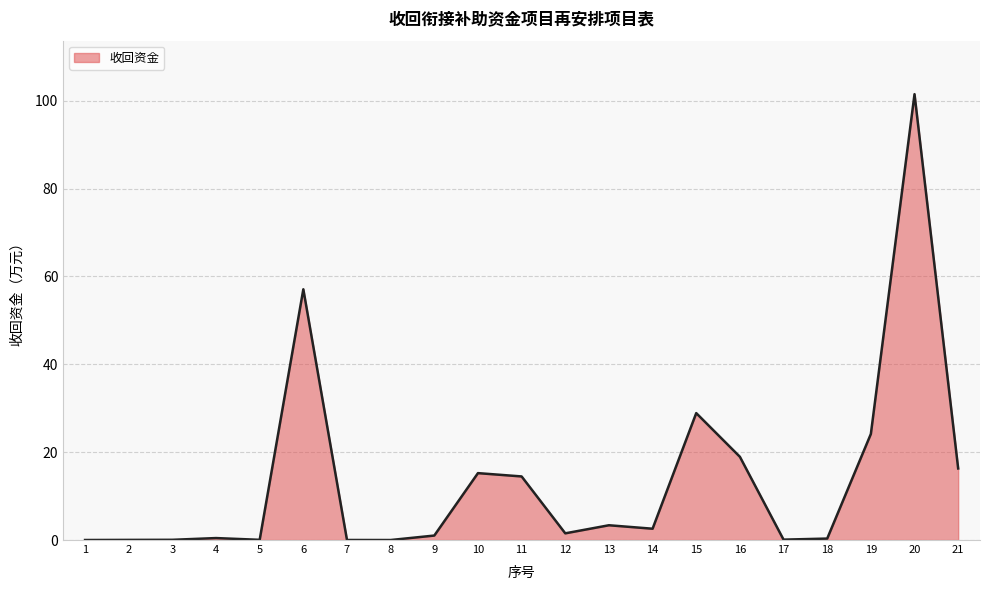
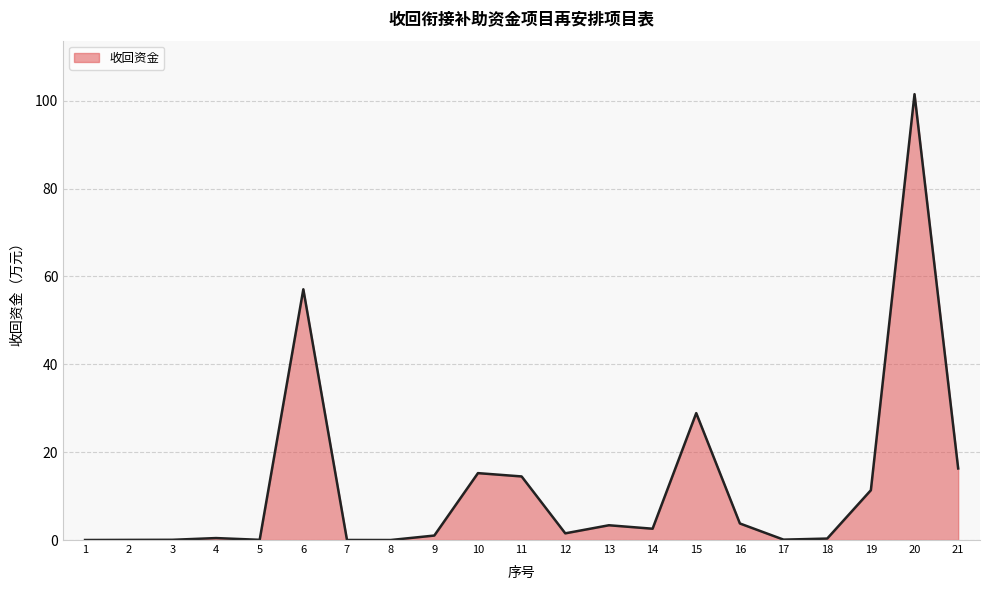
16: 19 -> 4
19: 24 -> 11
